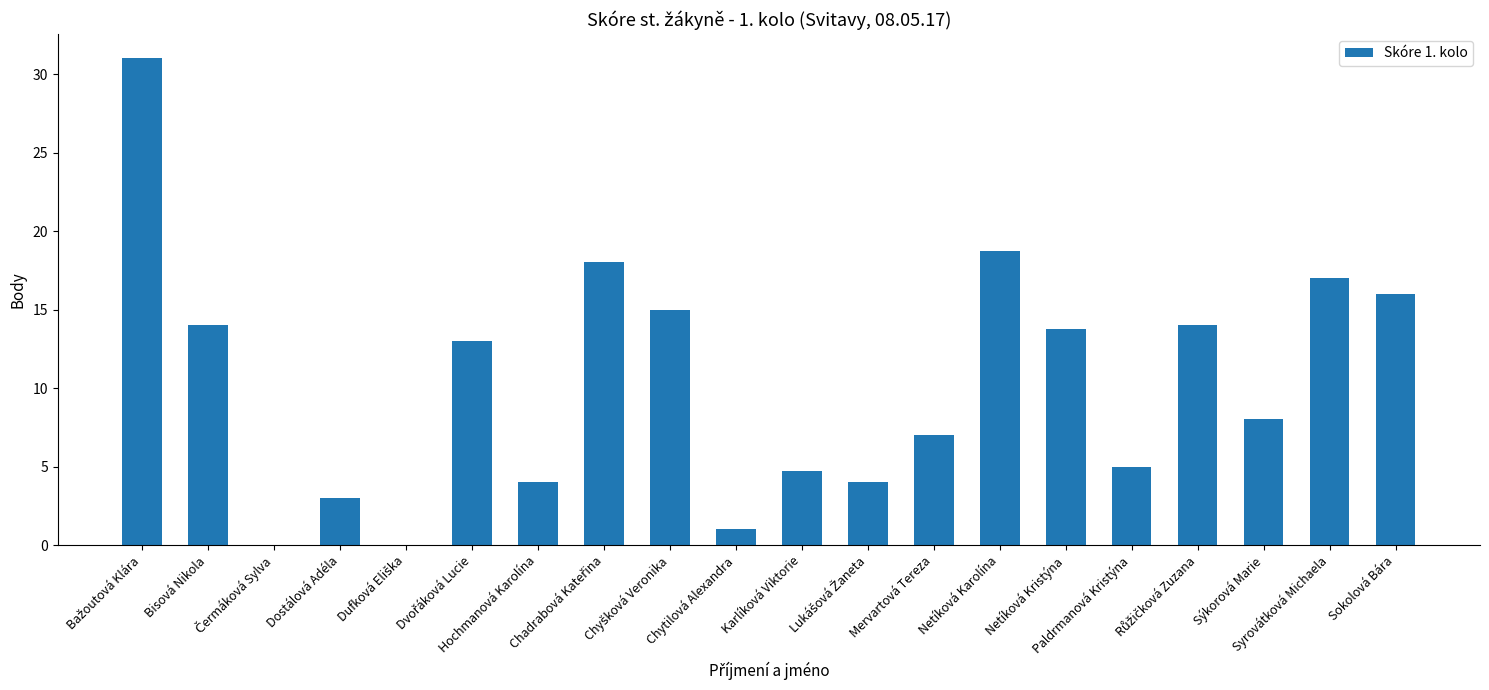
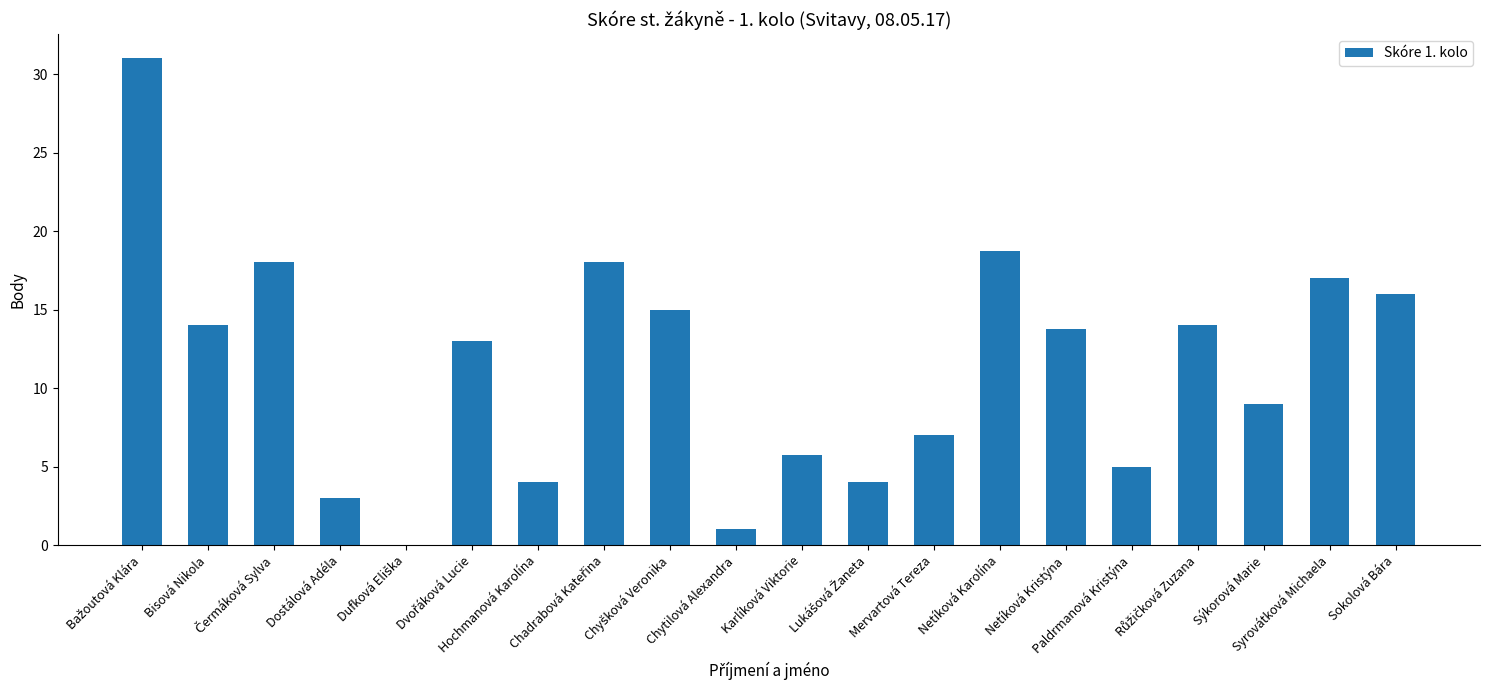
Čermáková Sylva: 0 -> 18
Karlíková Viktorie: 4.8 -> 5.8
Sýkorová Marie: 8 -> 9
